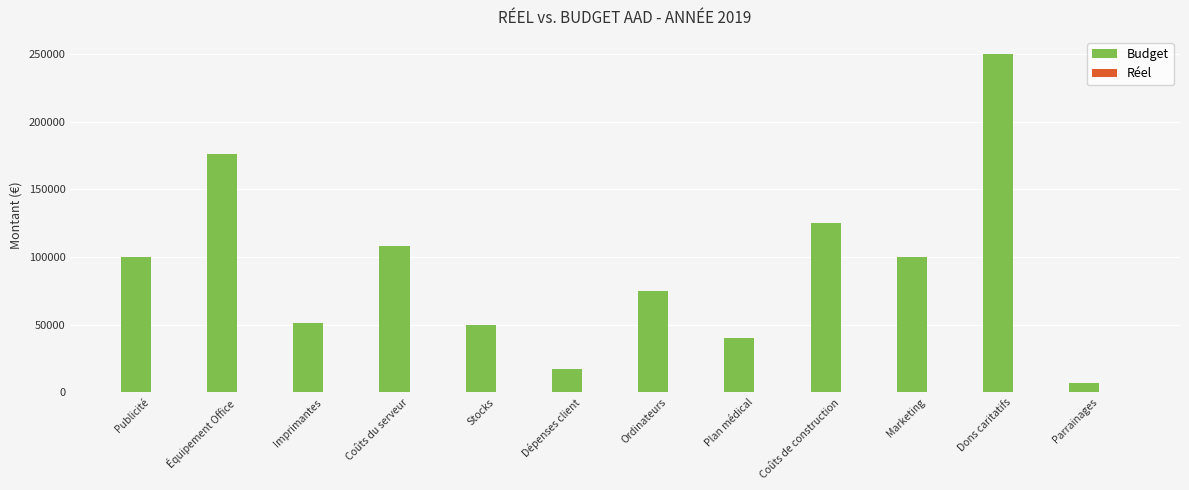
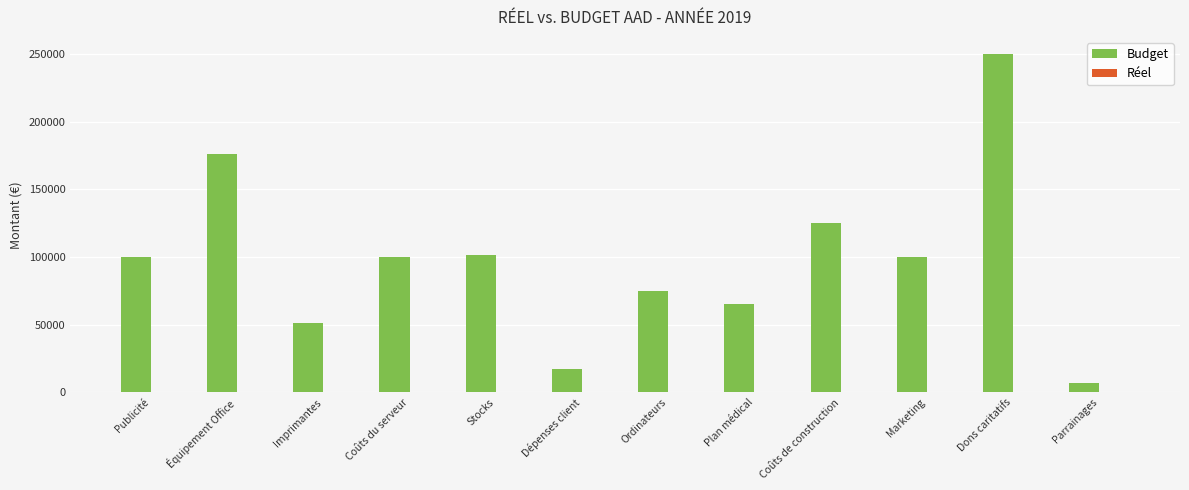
Budget, Coûts du serveur: 108000 -> 100000
Budget, Stocks: 50000 -> 102000
Budget, Plan médical: 40000 -> 65000
